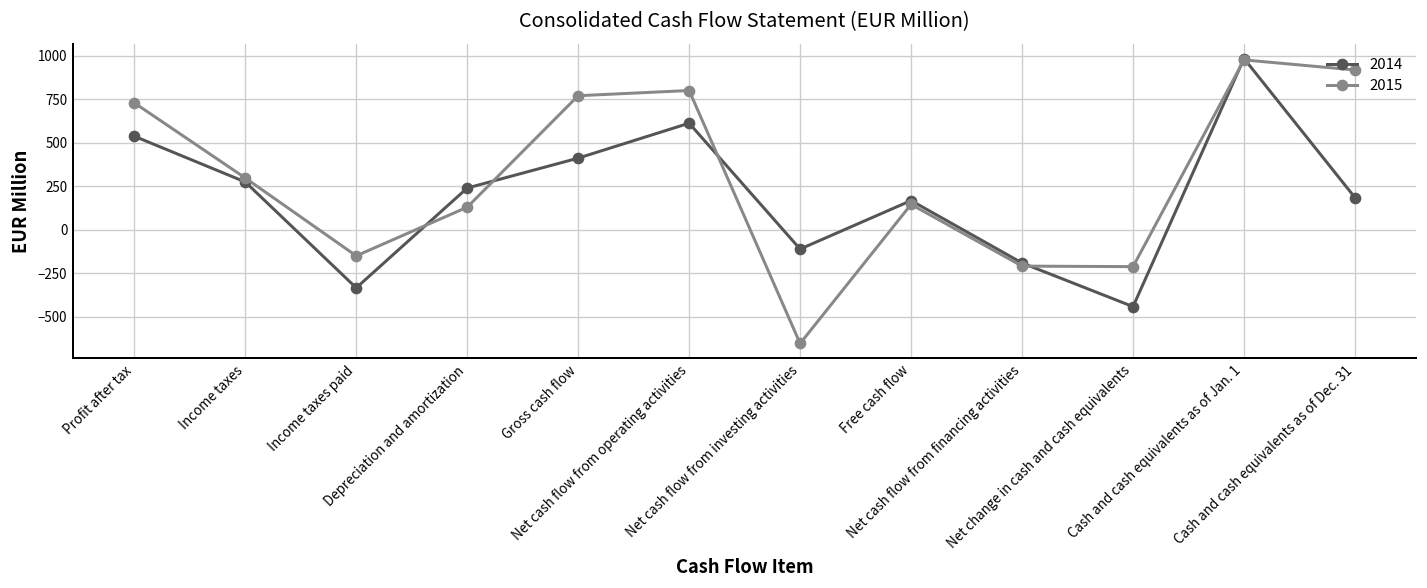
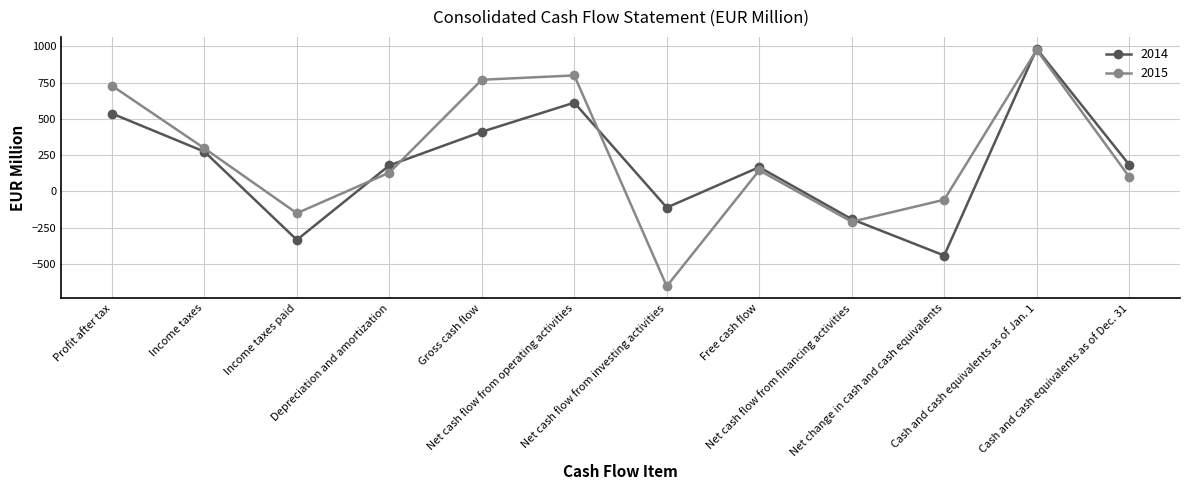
2014, Depreciation and amortization: 240 -> 180
2015, Net change in cash and cash equivalents: -210 -> -60
2015, Cash and cash equivalents as of Dec. 31: 920 -> 100
